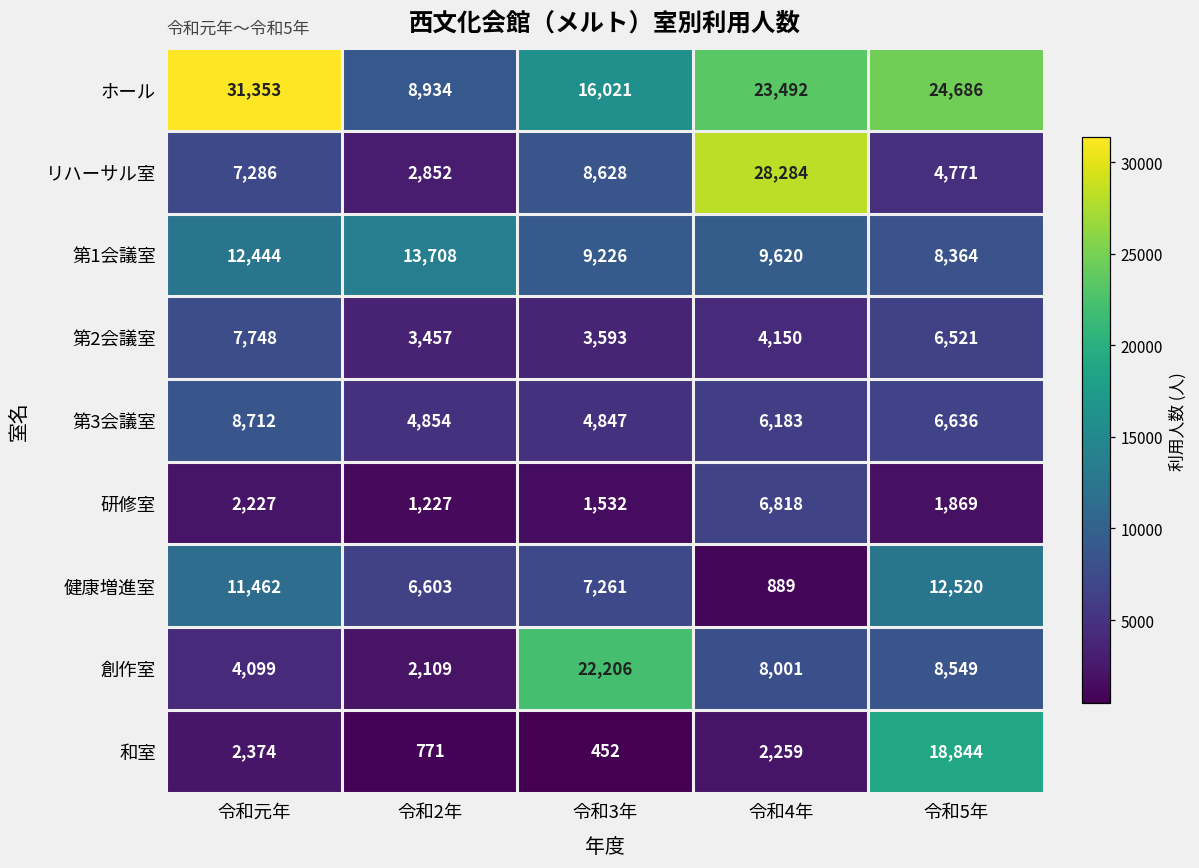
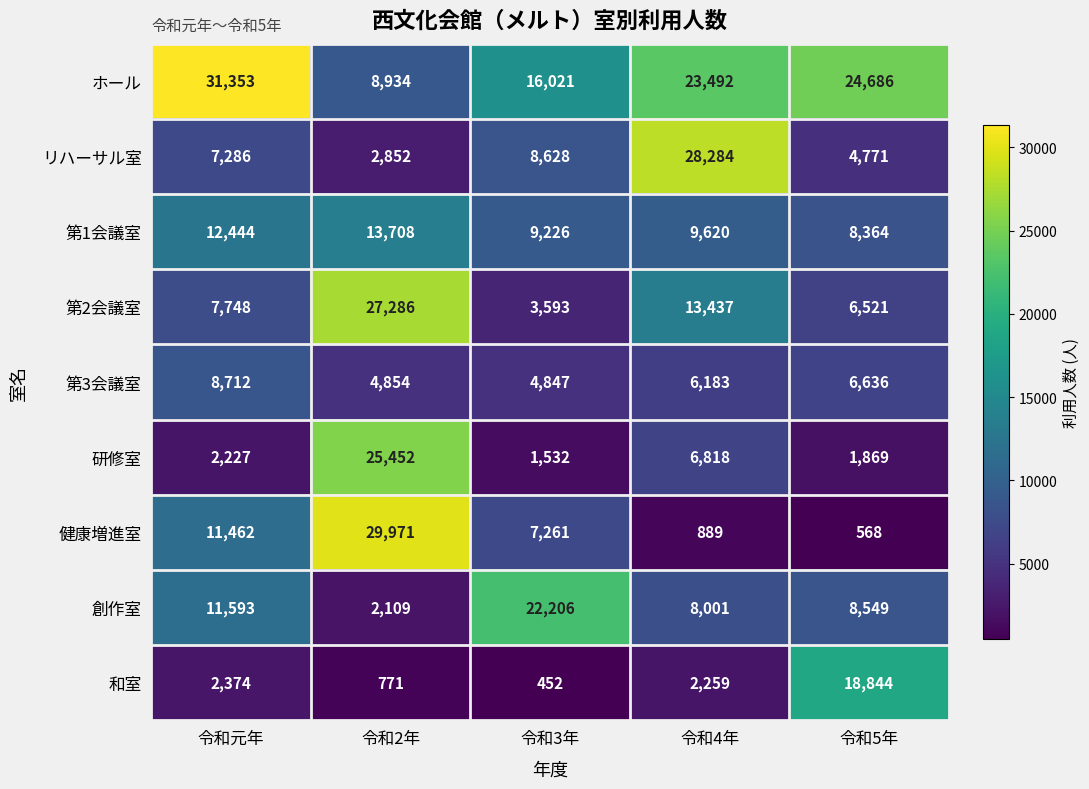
第2会議室, 令和2年: 3,457 -> 27,286
第2会議室, 令和4年: 4,150 -> 13,437
研修室, 令和2年: 1,227 -> 25,452
健康増進室, 令和2年: 6,603 -> 29,971
健康増進室, 令和5年: 12,520 -> 568
創作室, 令和元年: 4,099 -> 11,593
